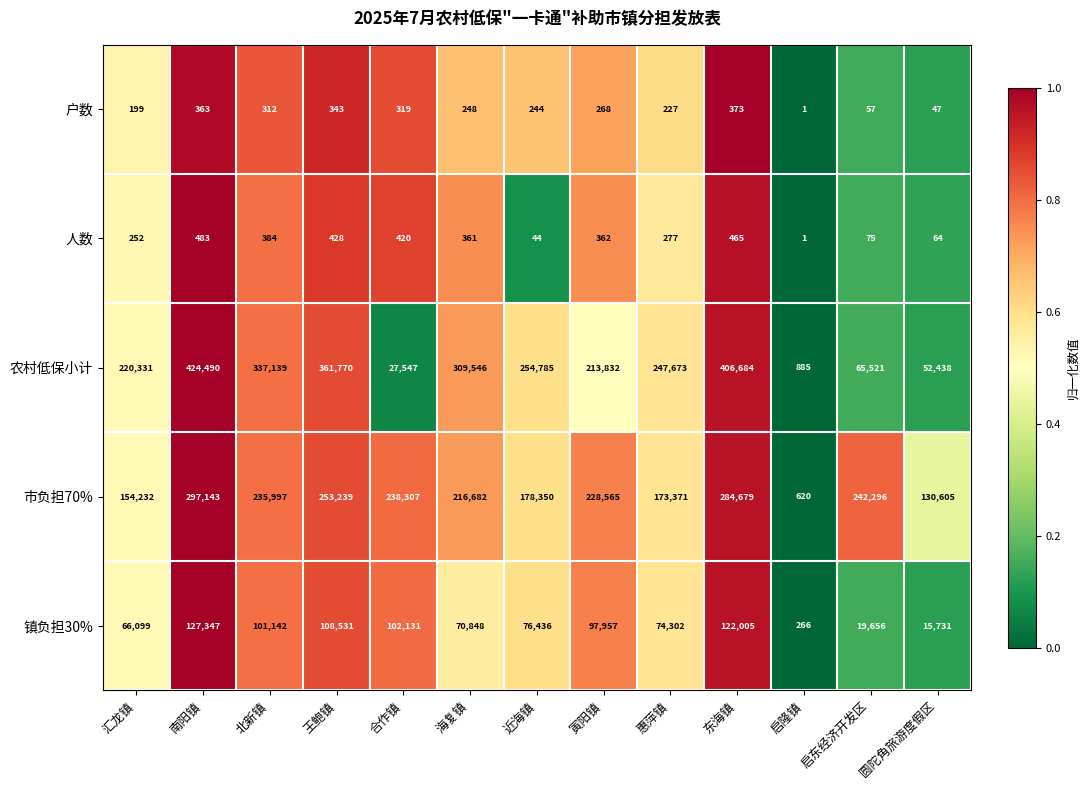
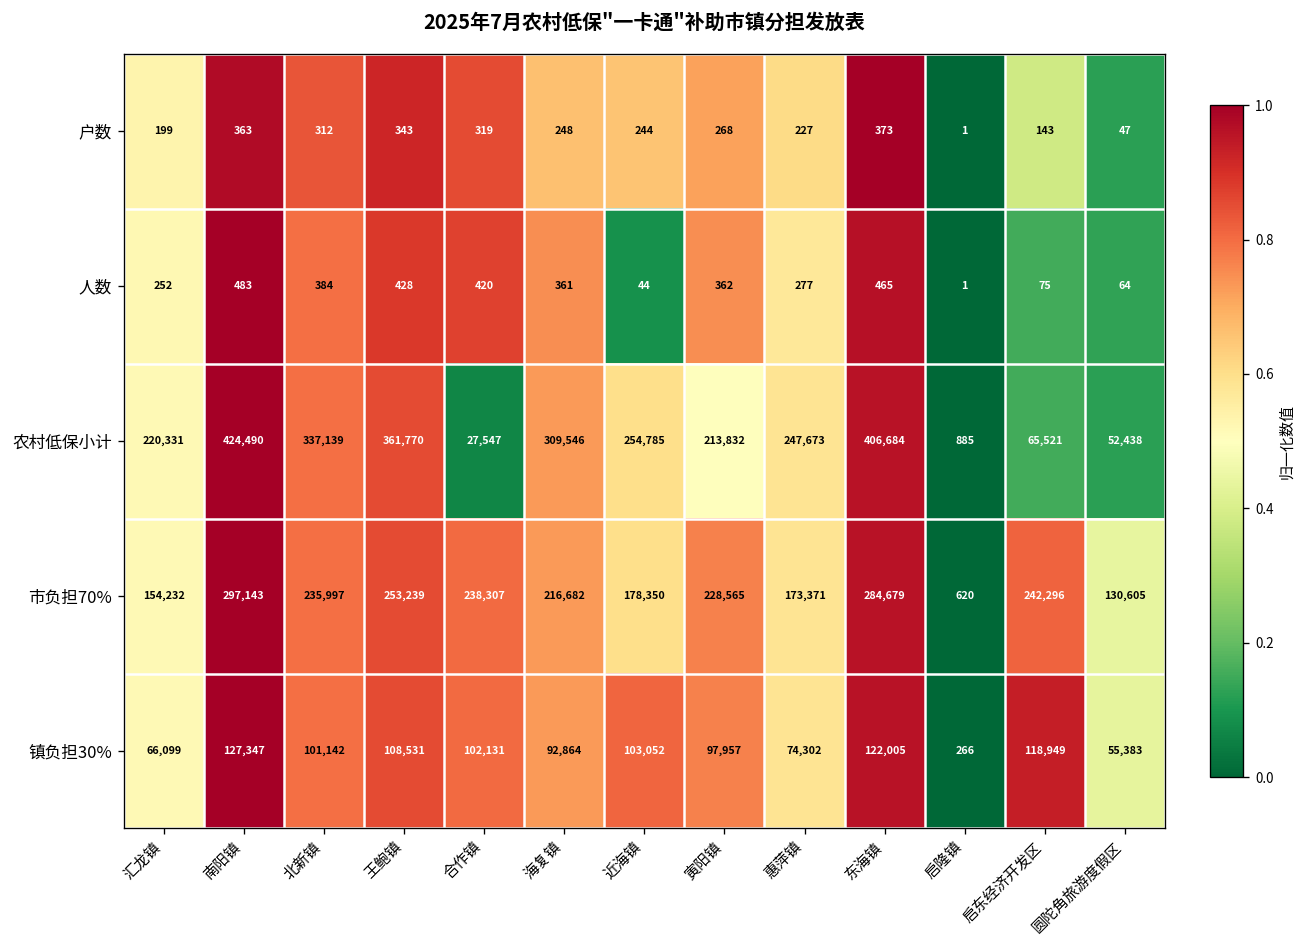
户数, 启东经济开发区: 57 -> 143
镇负担30%, 海复镇: 70,848 -> 92,864
镇负担30%, 近海镇: 76,436 -> 103,052
镇负担30%, 启东经济开发区: 19,656 -> 118,949
镇负担30%, 圆陀角旅游度假区: 15,731 -> 55,383
